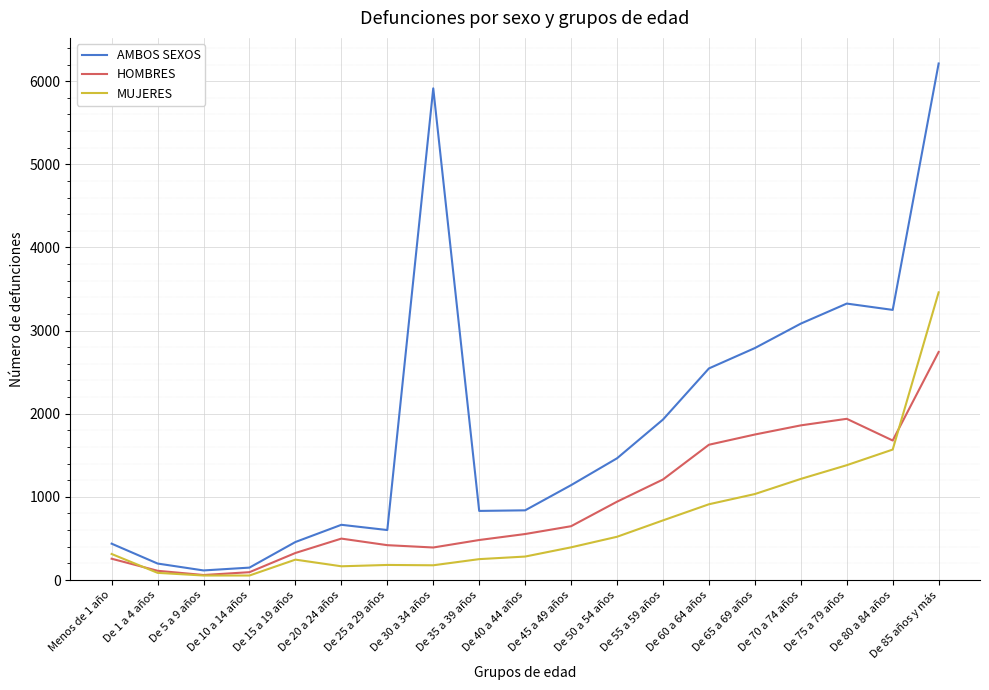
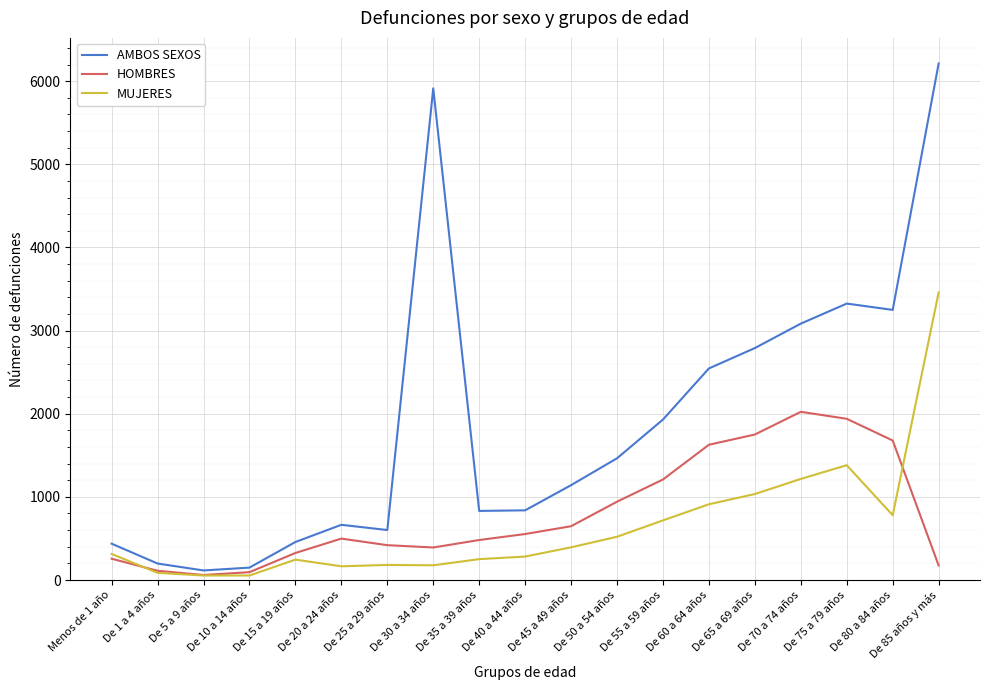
HOMBRES, De 70 a 74 años: 1900 -> 2000
MUJERES, De 80 a 84 años: 1600 -> 800
HOMBRES, De 85 años y más: 2700 -> 200
